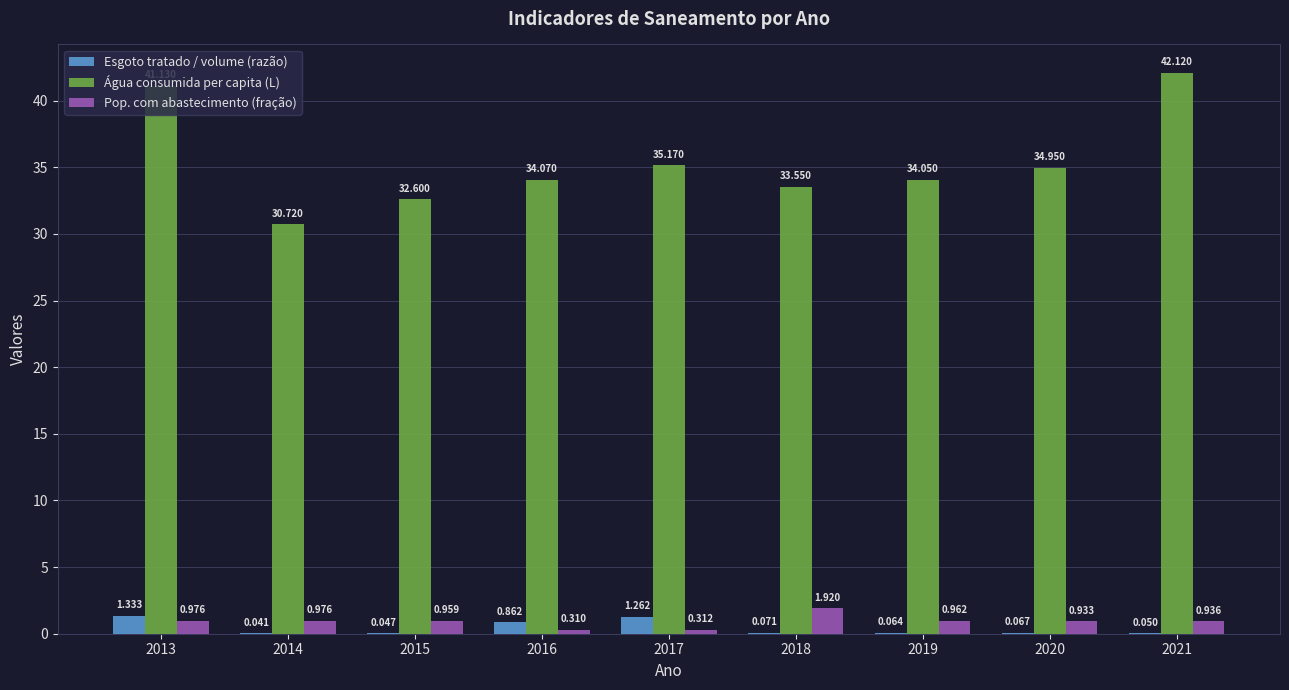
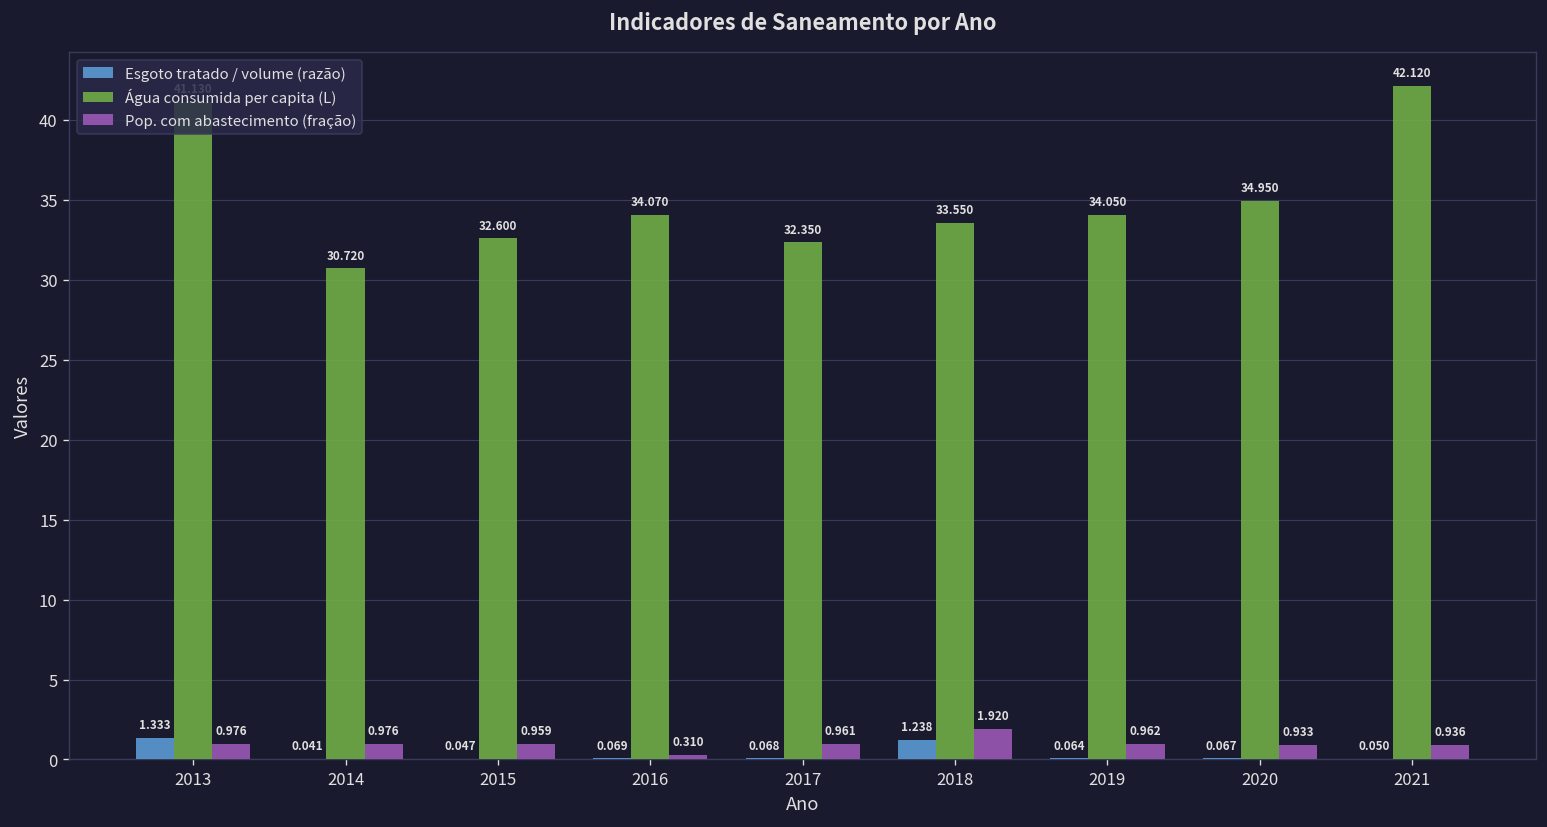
Esgoto tratado / volume (razão), 2016: 0.862 -> 0.069
Esgoto tratado / volume (razão), 2017: 1.262 -> 0.068
Água consumida per capita (L), 2017: 35.170 -> 32.350
Pop. com abastecimento (fração), 2017: 0.312 -> 0.961
Esgoto tratado / volume (razão), 2018: 0.071 -> 1.238
